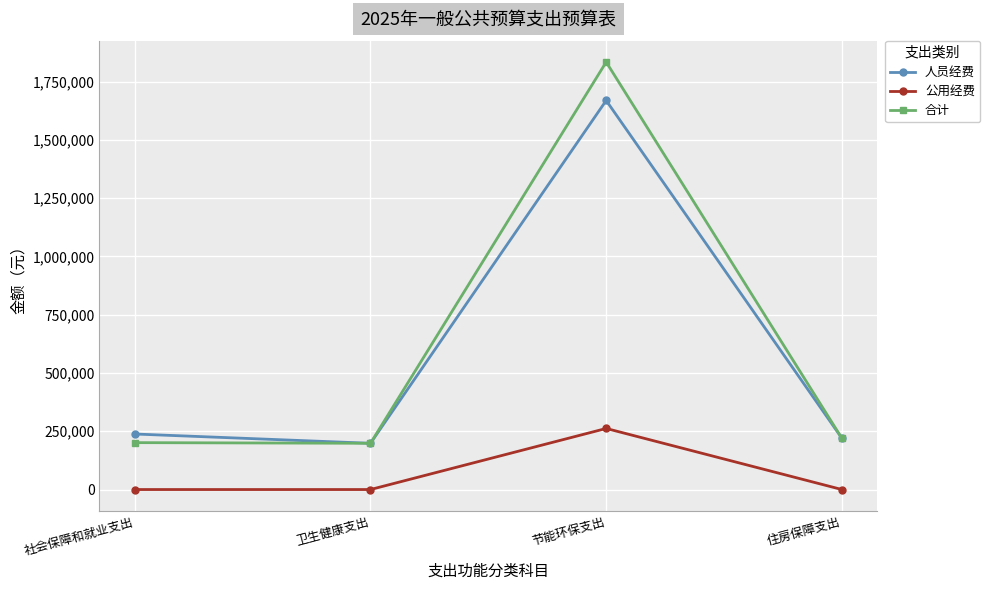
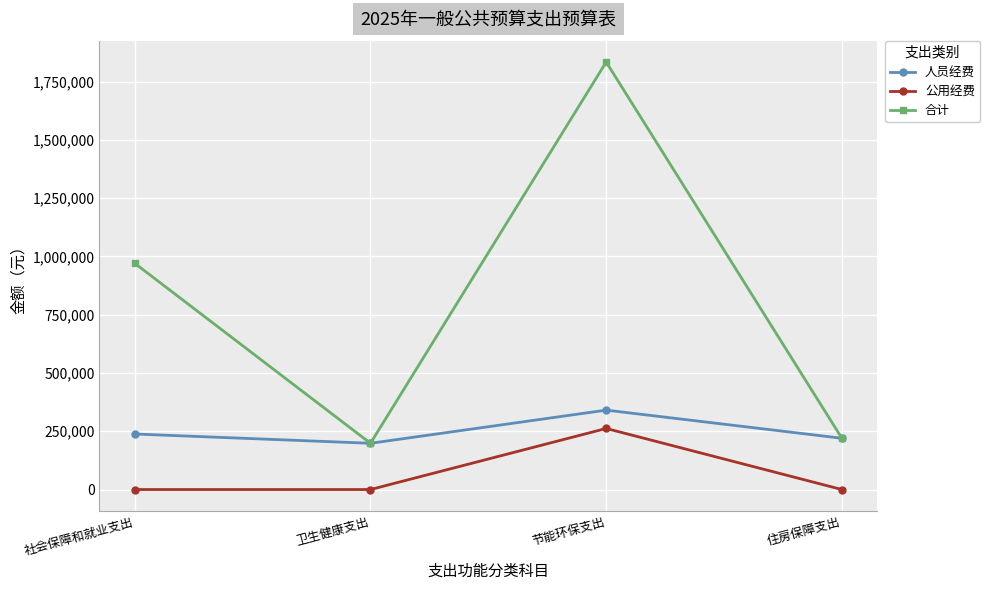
合计, 社会保障和就业支出: 200,000 -> 970,000
人员经费, 节能环保支出: 1,670,000 -> 340,000
